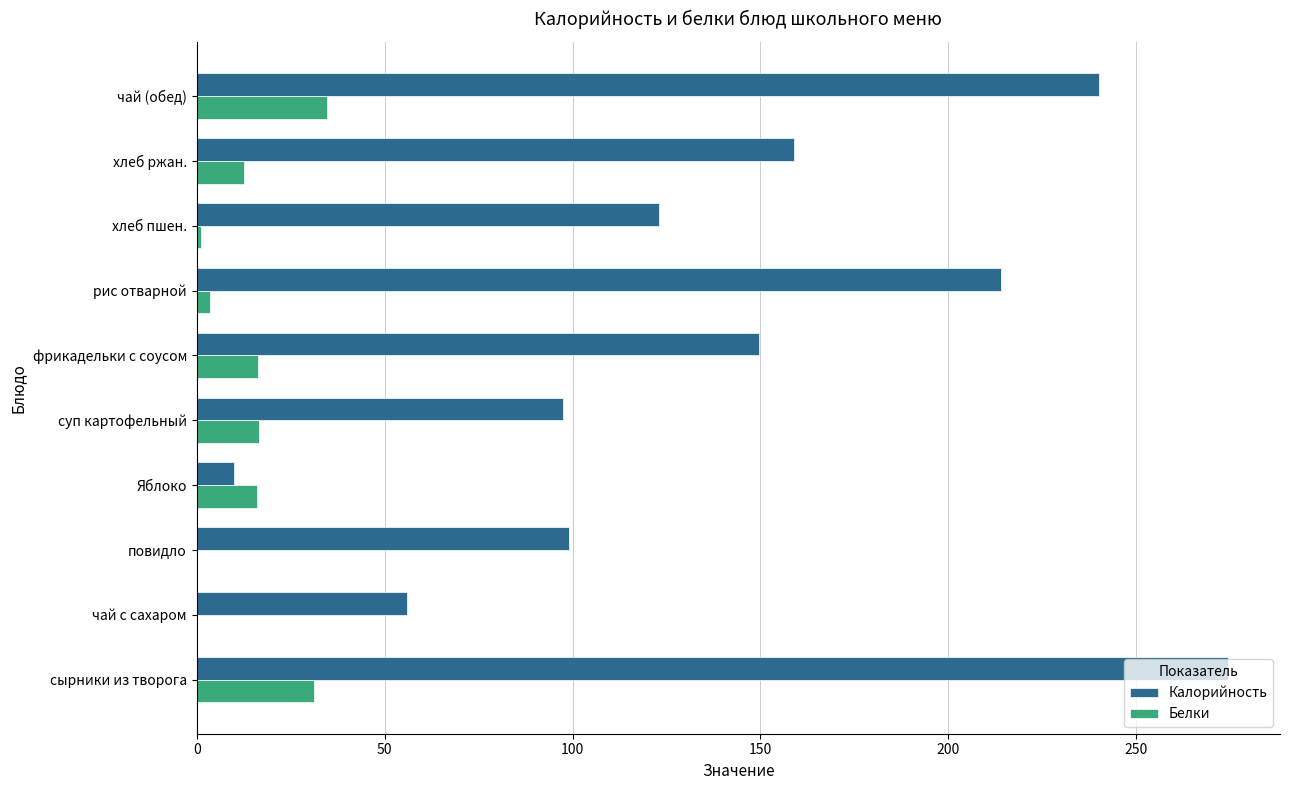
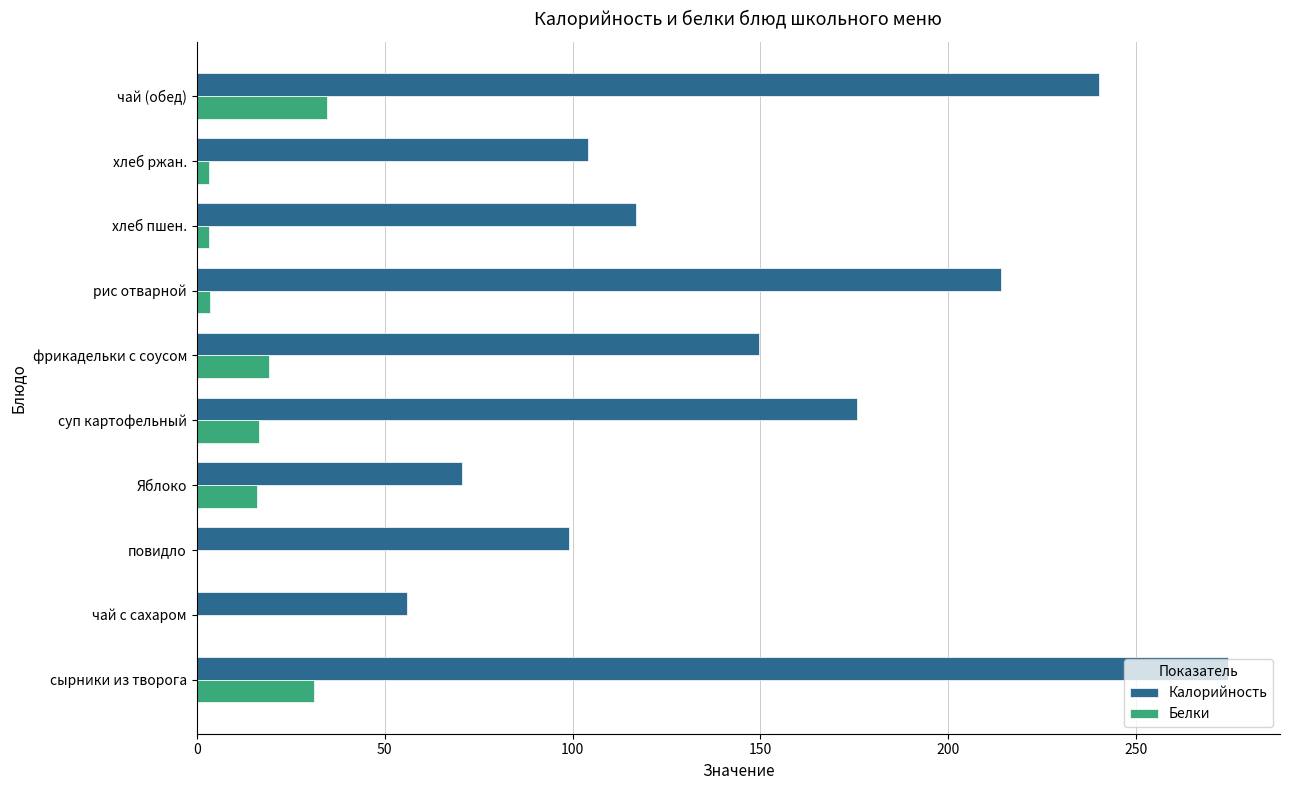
Калорийность, хлеб ржан.: 159 -> 104
Белки, хлеб ржан.: 13 -> 3
Калорийность, хлеб пшен.: 123 -> 117
Белки, хлеб пшен.: 1 -> 3
Белки, фрикадельки с соусом: 16 -> 19
Калорийность, суп картофельный: 97 -> 176
Калорийность, Яблоко: 10 -> 71
